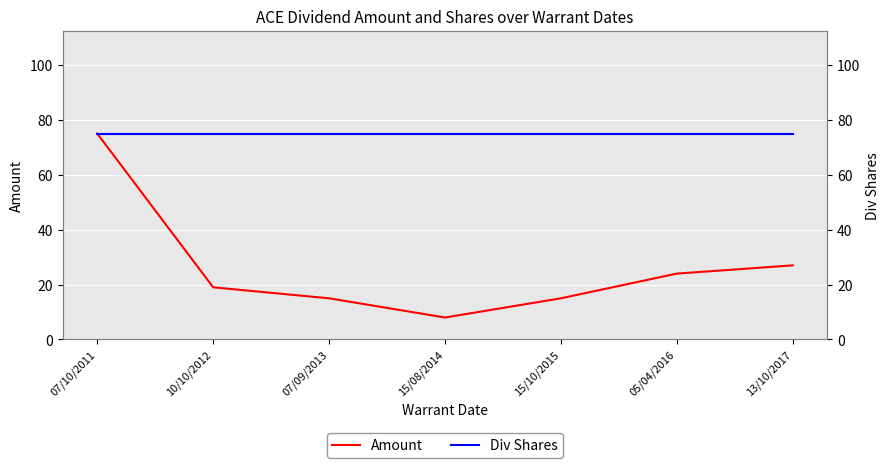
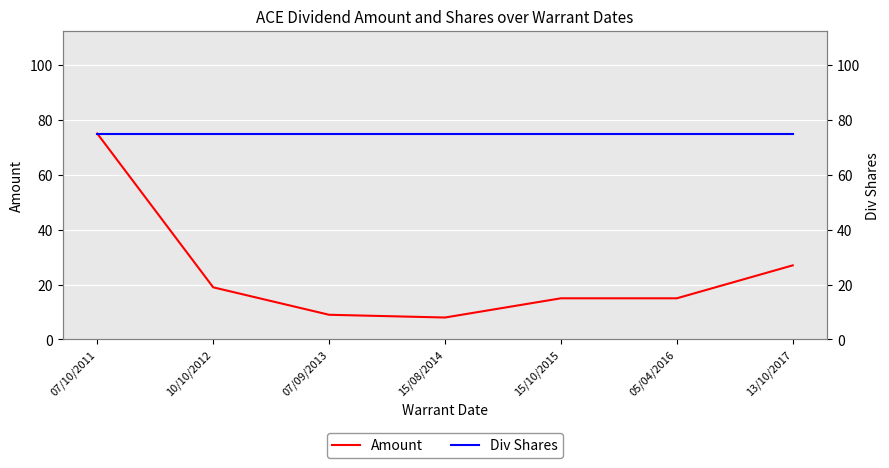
Amount, 07/09/2013: 15 -> 9
Amount, 05/04/2016: 24 -> 15
